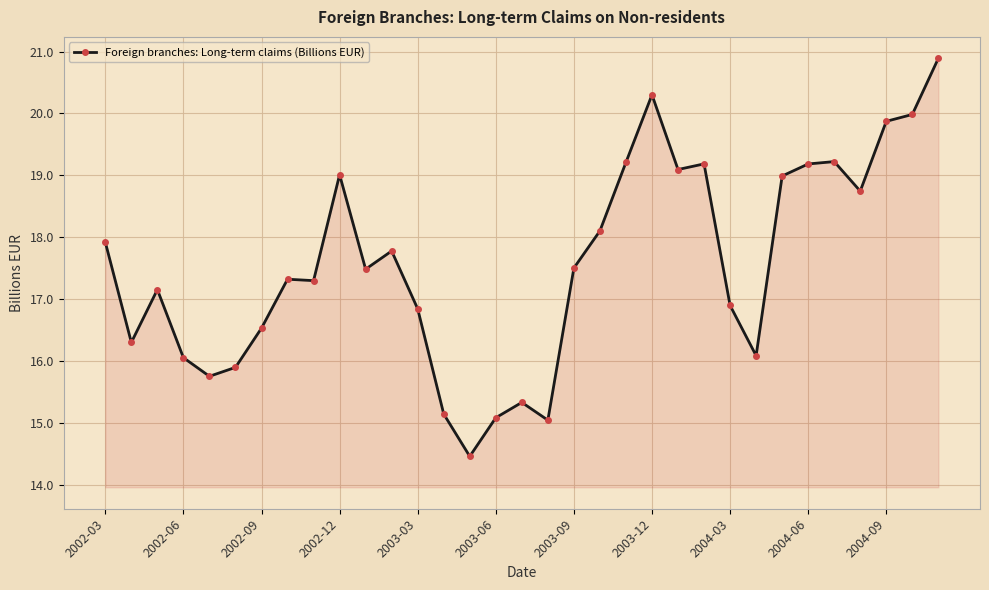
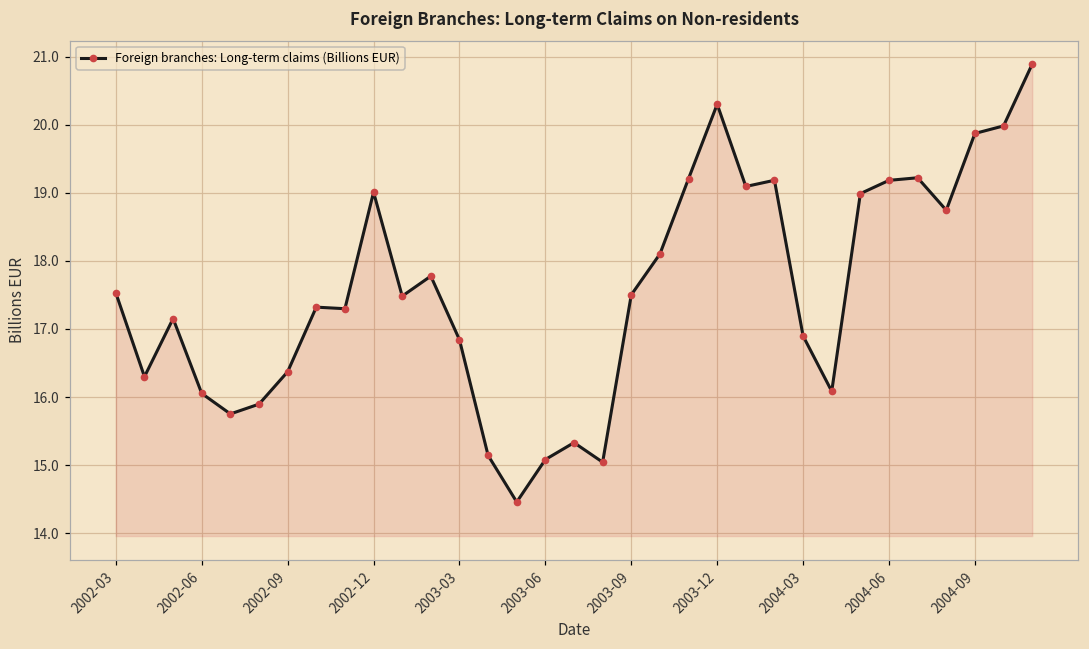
2002-03: 17.9 -> 17.5
2002-09: 16.5 -> 16.4
